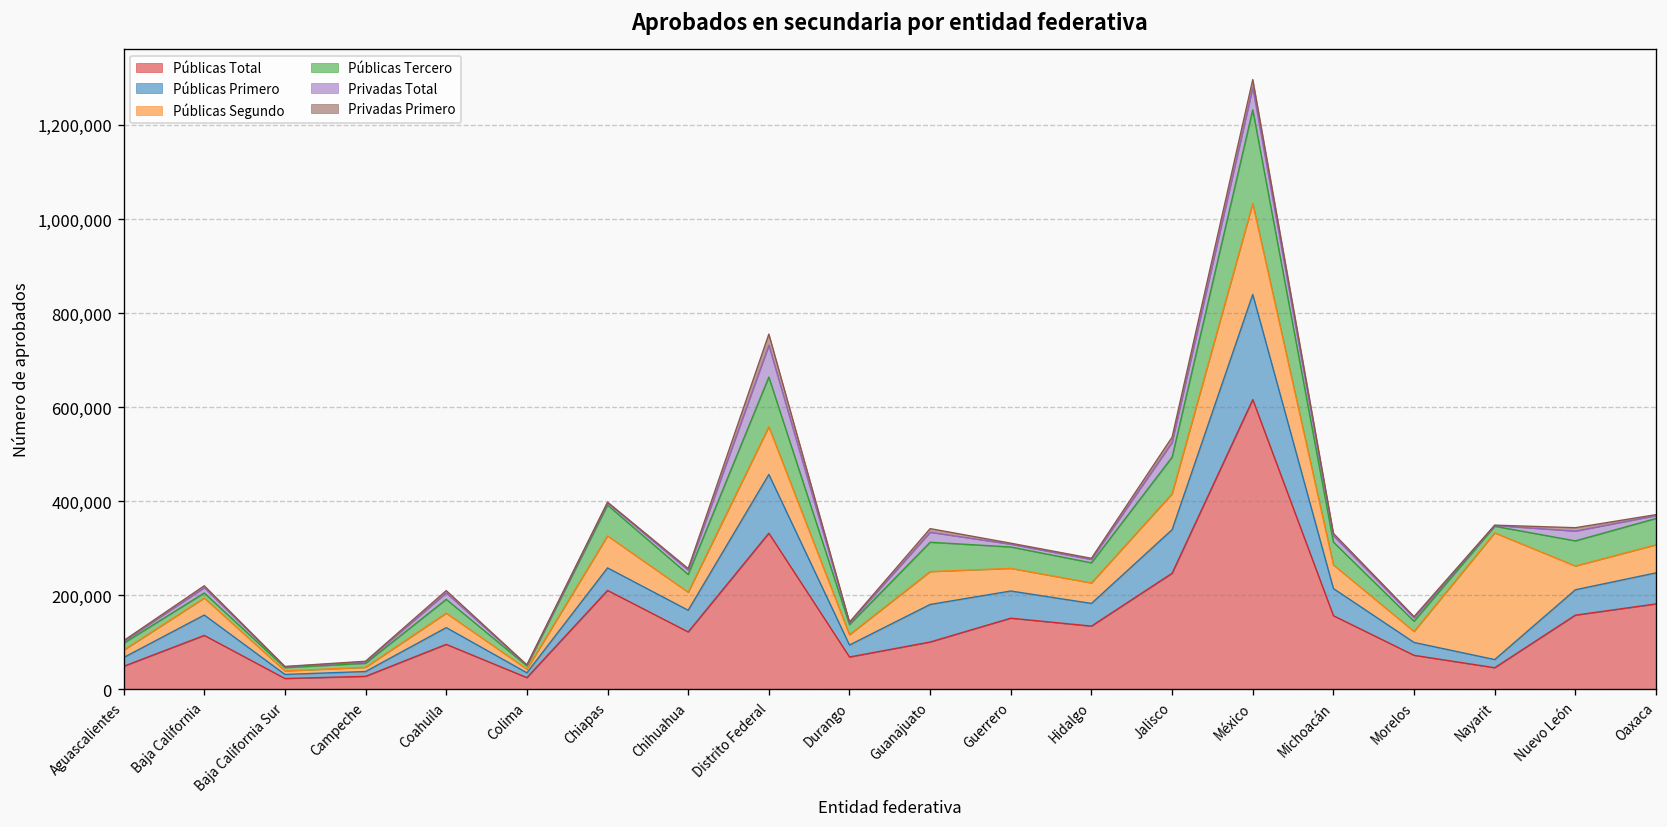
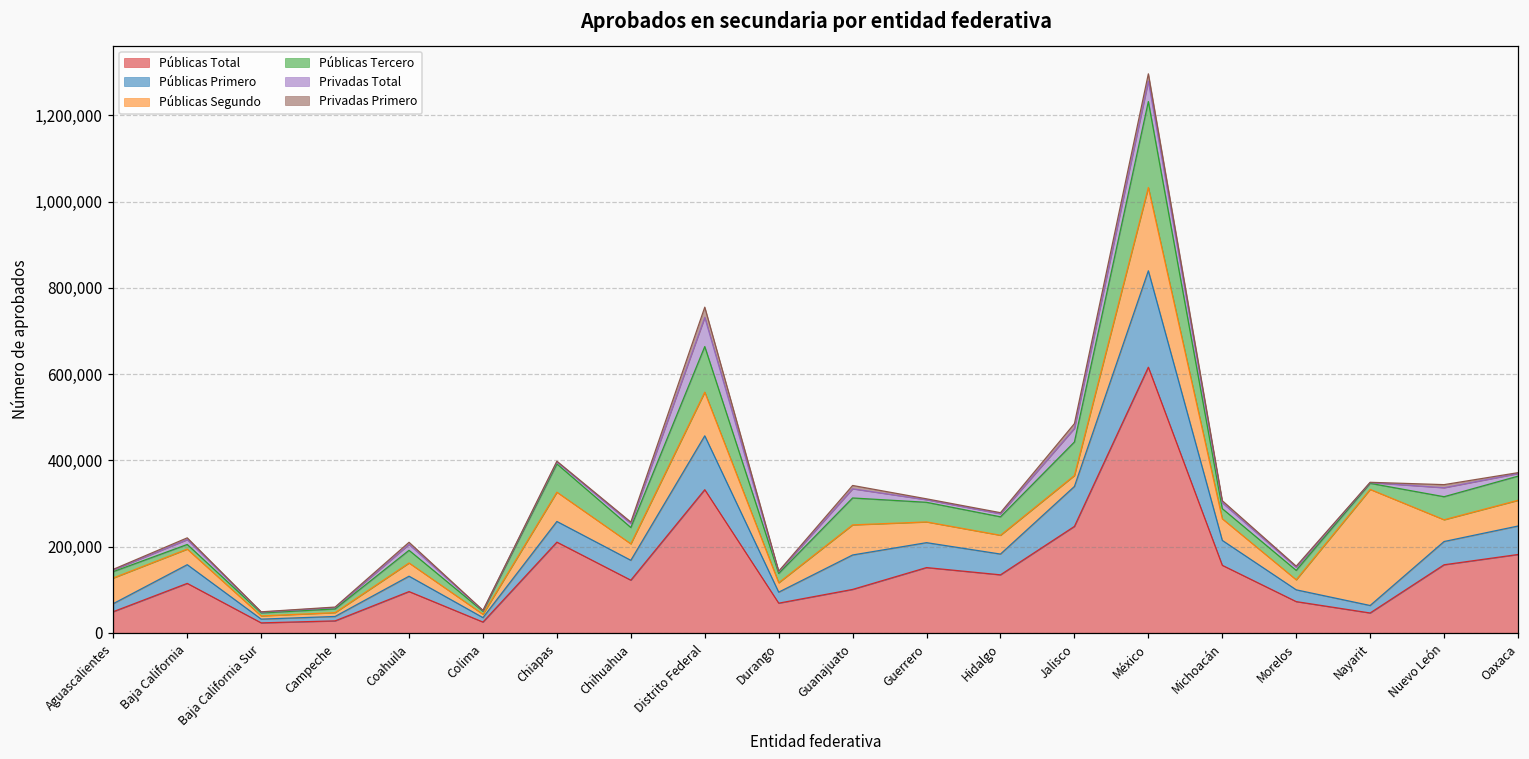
Públicas Segundo, Aguascalientes: 20,000 -> 60,000
Públicas Segundo, Jalisco: 80,000 -> 30,000
Públicas Tercero, Michoacán: 50,000 -> 20,000
